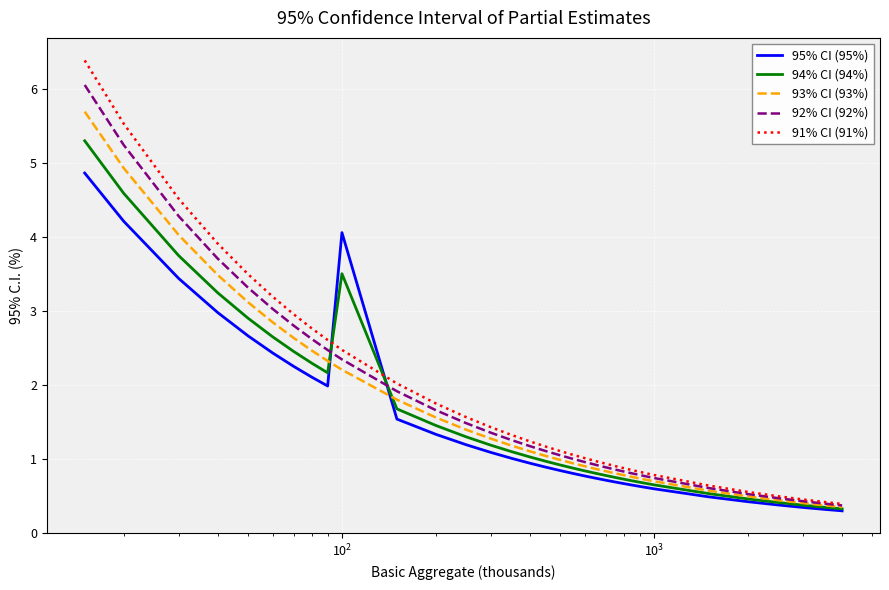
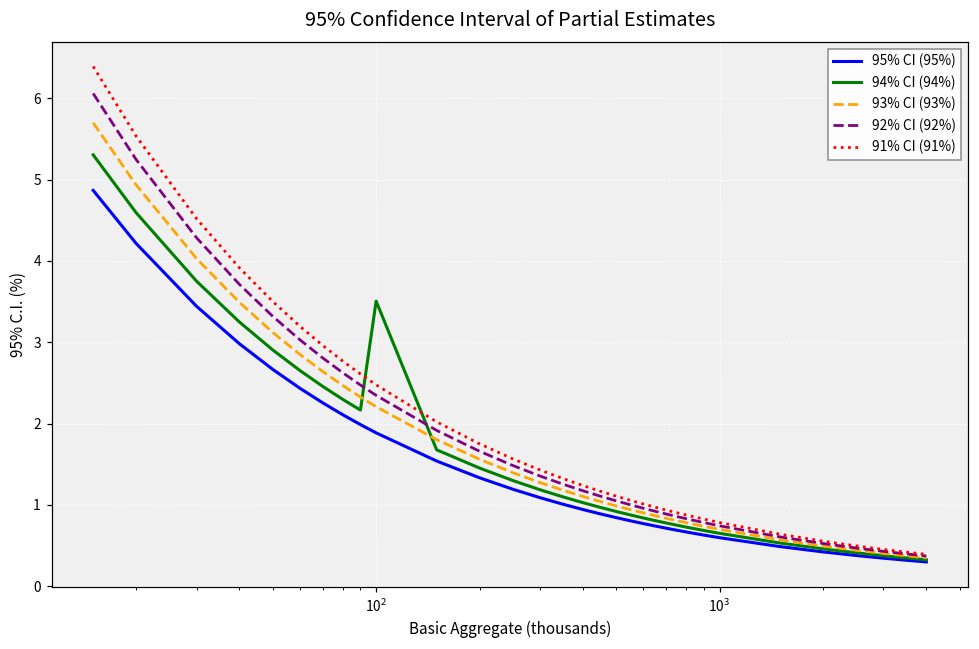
95% CI (95%), 10^2: 4.1 -> 1.9
